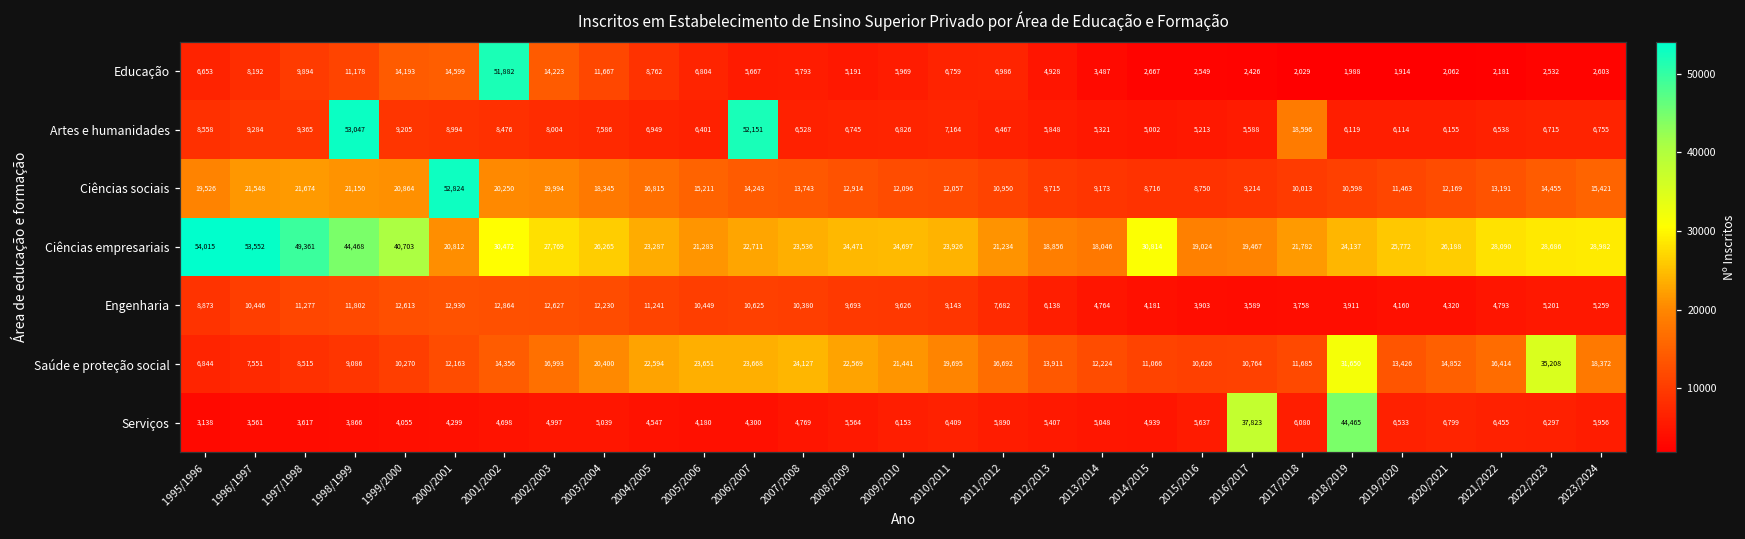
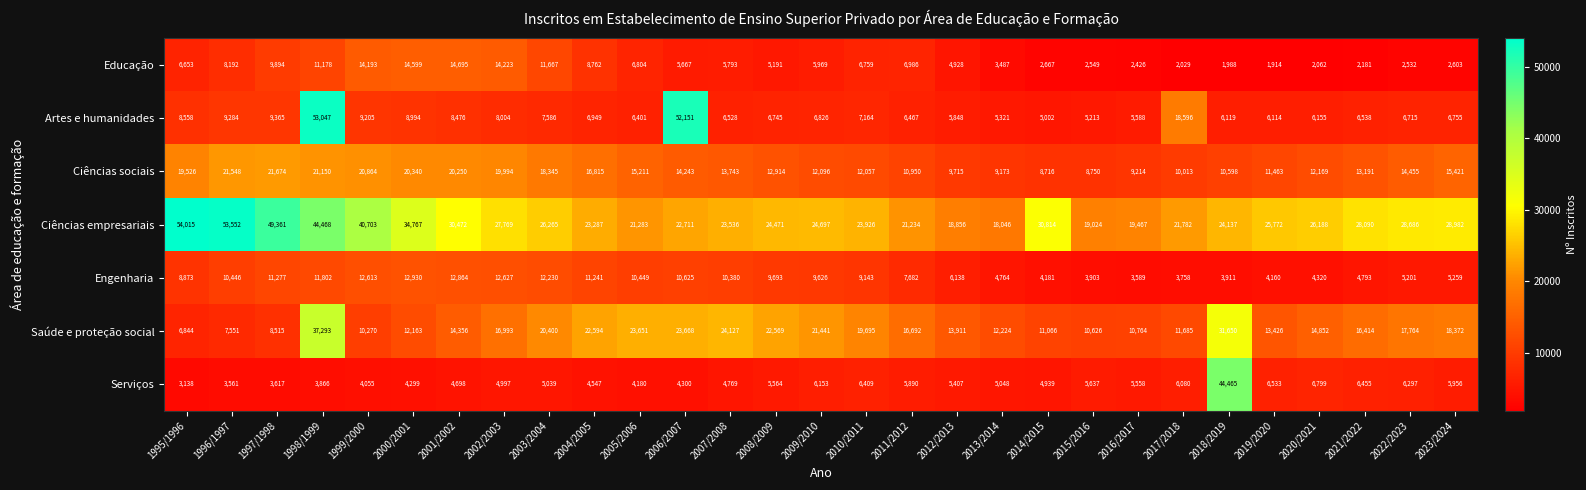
Educação, 2001/2002: 51,882 -> 14,695
Ciências sociais, 2000/2001: 52,824 -> 20,340
Ciências empresariais, 2000/2001: 20,812 -> 34,767
Saúde e proteção social, 1998/1999: 9,086 -> 37,293
Saúde e proteção social, 2022/2023: 35,208 -> 17,764
Serviços, 2016/2017: 37,823 -> 5,558
